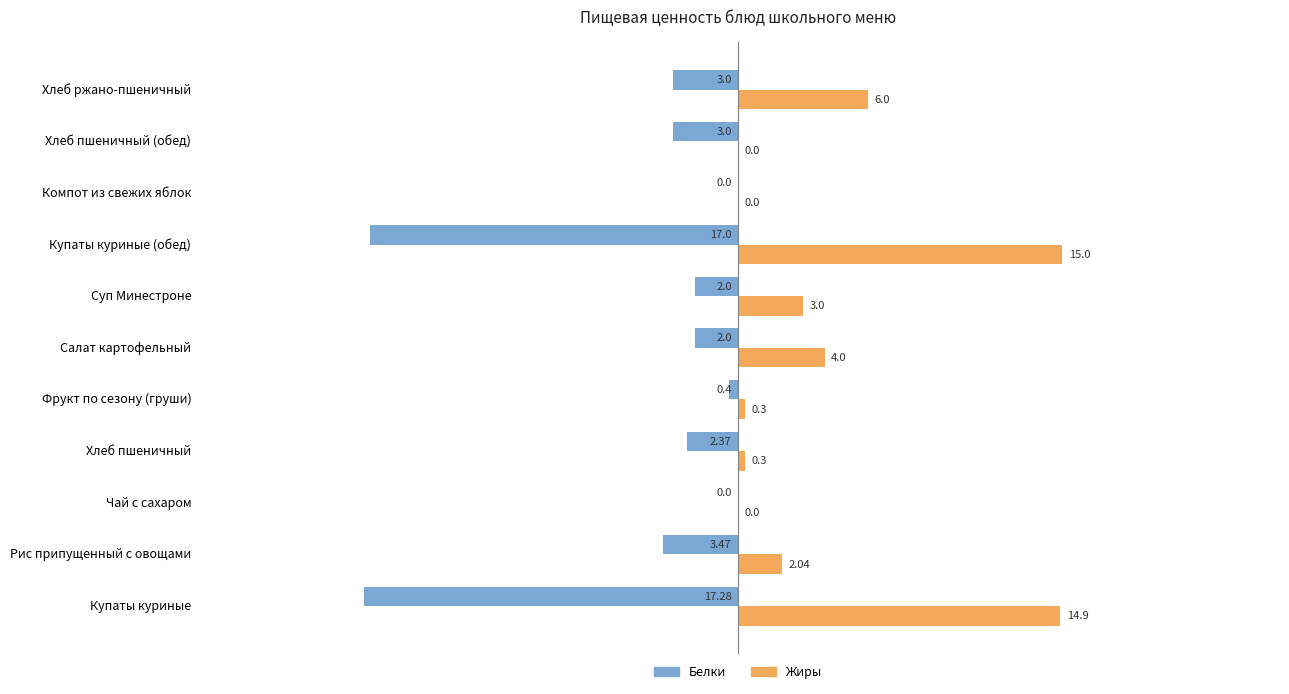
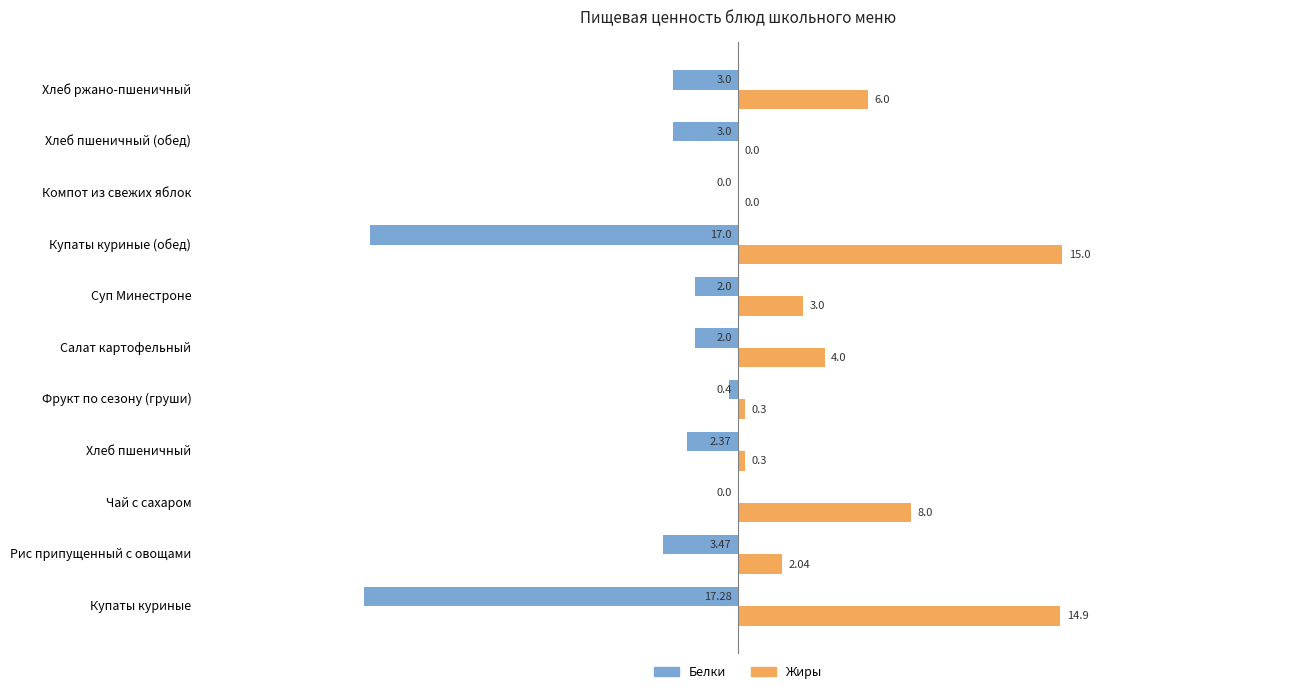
Жиры, Чай с сахаром: 0.0 -> 8.0
